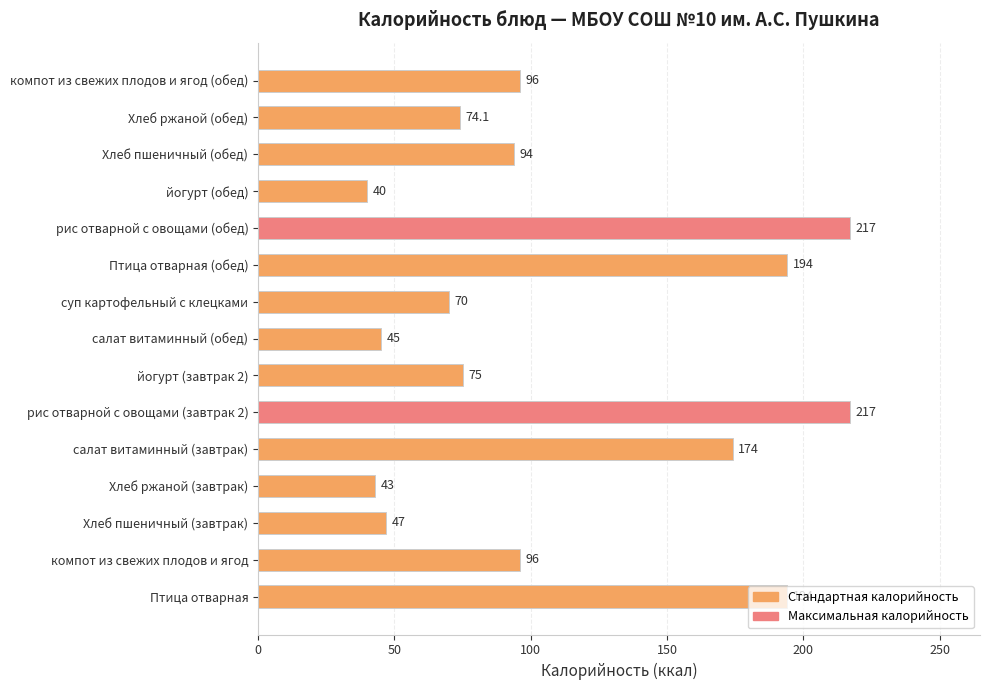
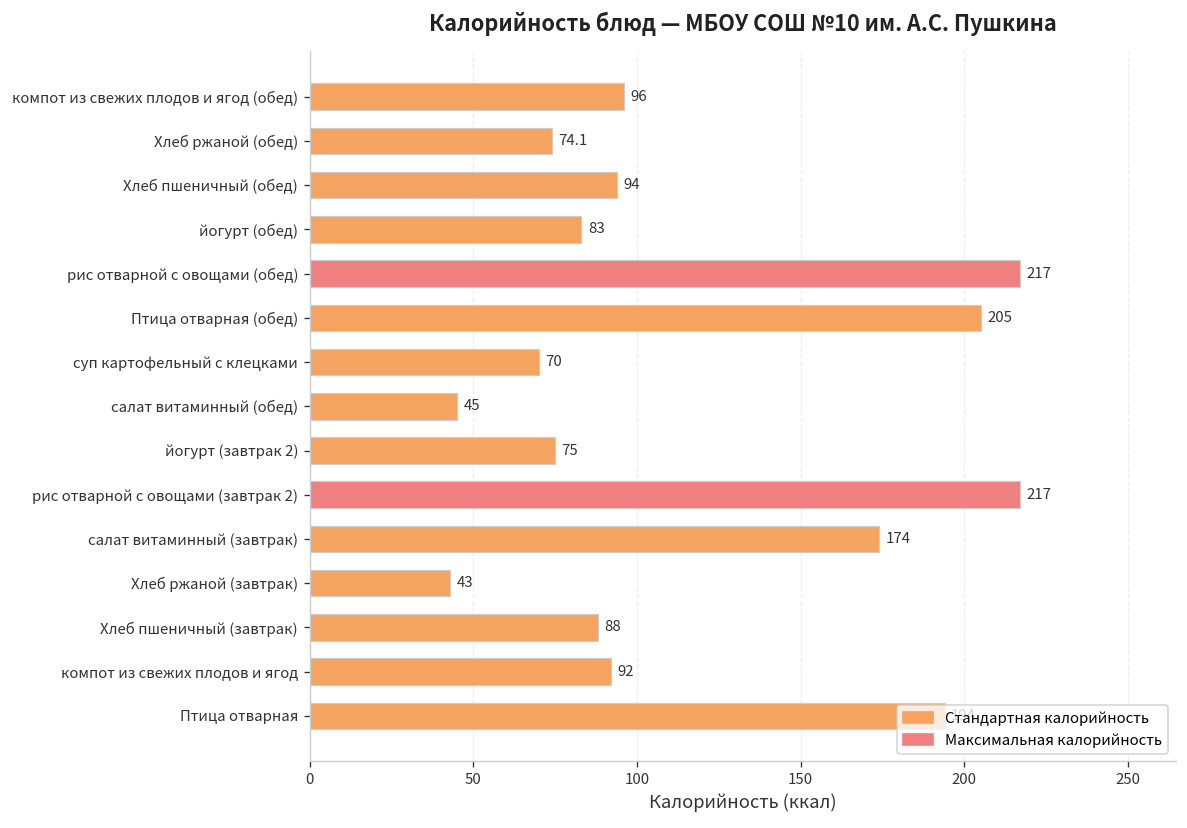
йогурт (обед): 40 -> 83
Птица отварная (обед): 194 -> 205
Хлеб пшеничный (завтрак): 47 -> 88
компот из свежих плодов и ягод: 96 -> 92
